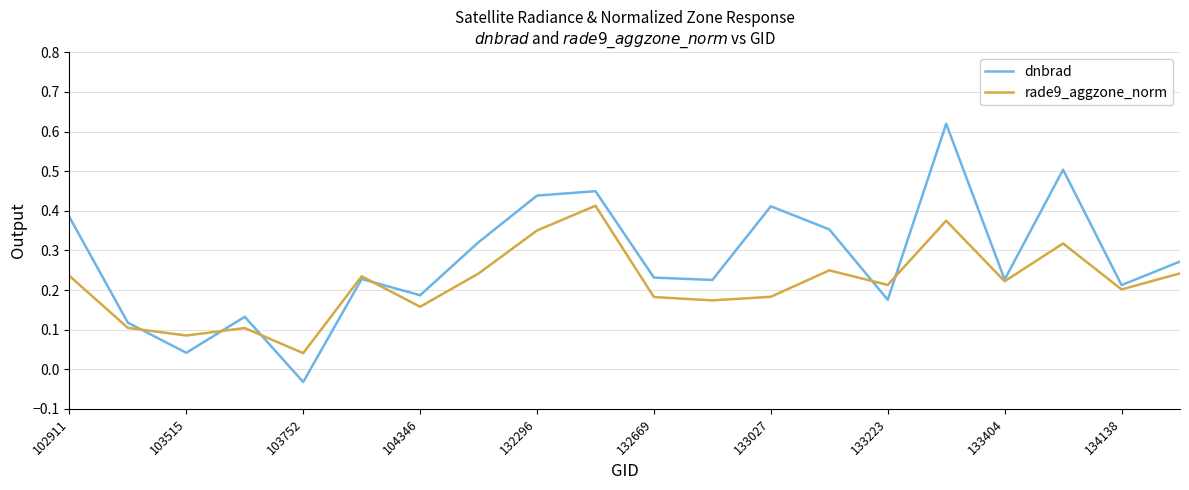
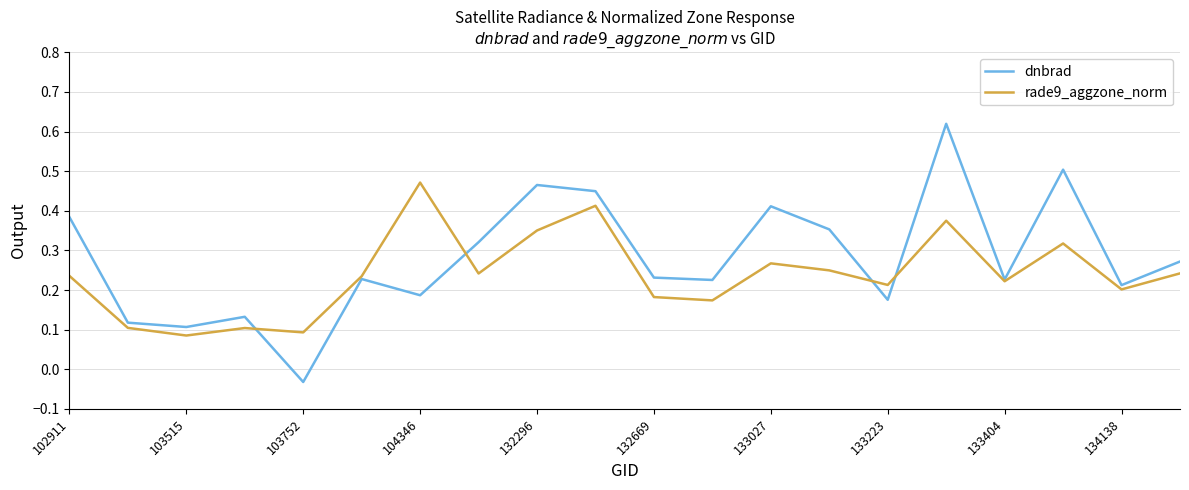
dnbrad, 103515: 0.04 -> 0.11
rade9_aggzone_norm, 103752: 0.04 -> 0.09
rade9_aggzone_norm, 104346: 0.16 -> 0.47
dnbrad, 132296: 0.44 -> 0.47
rade9_aggzone_norm, 133027: 0.18 -> 0.27
